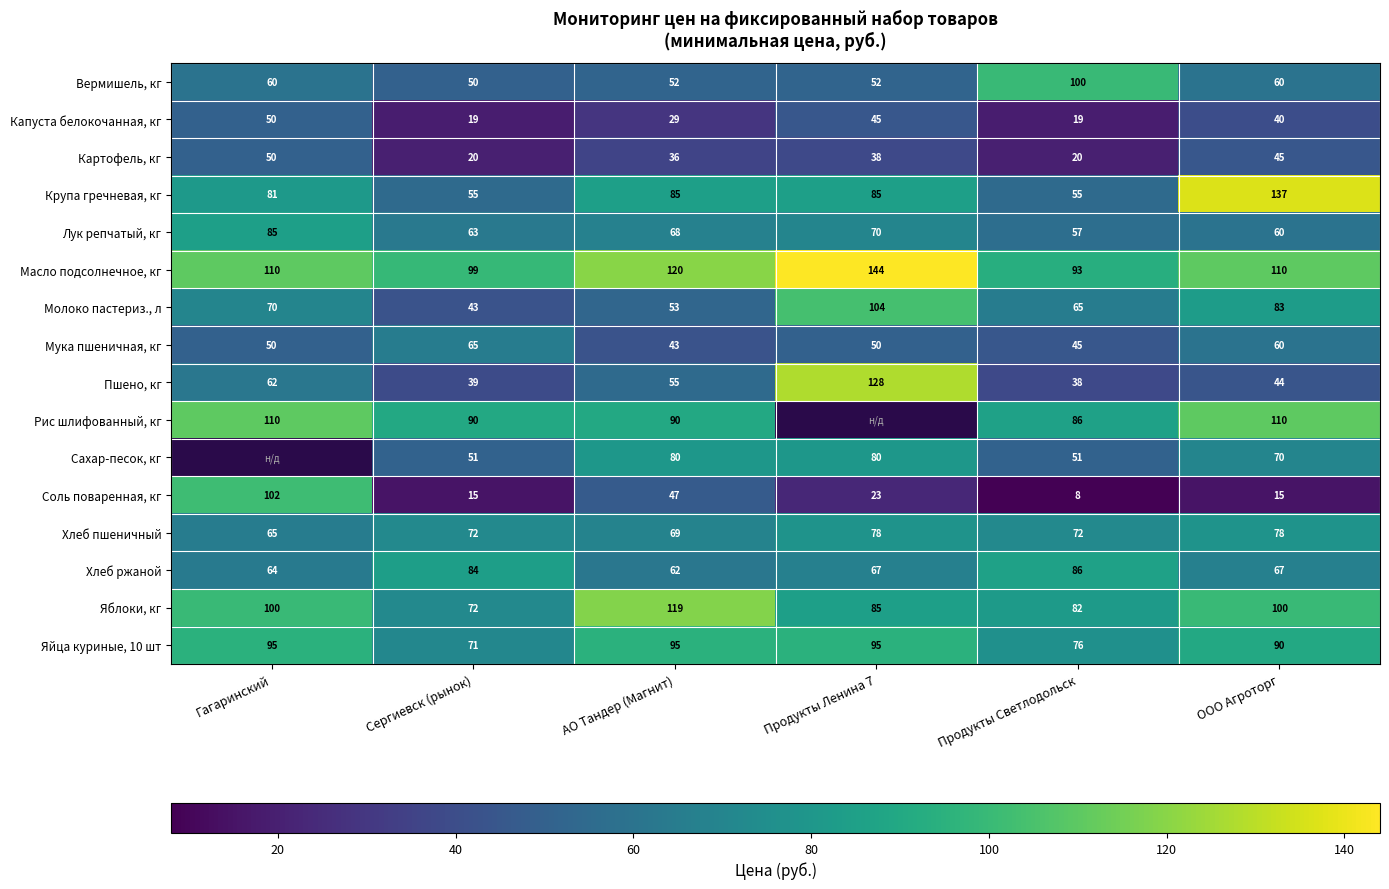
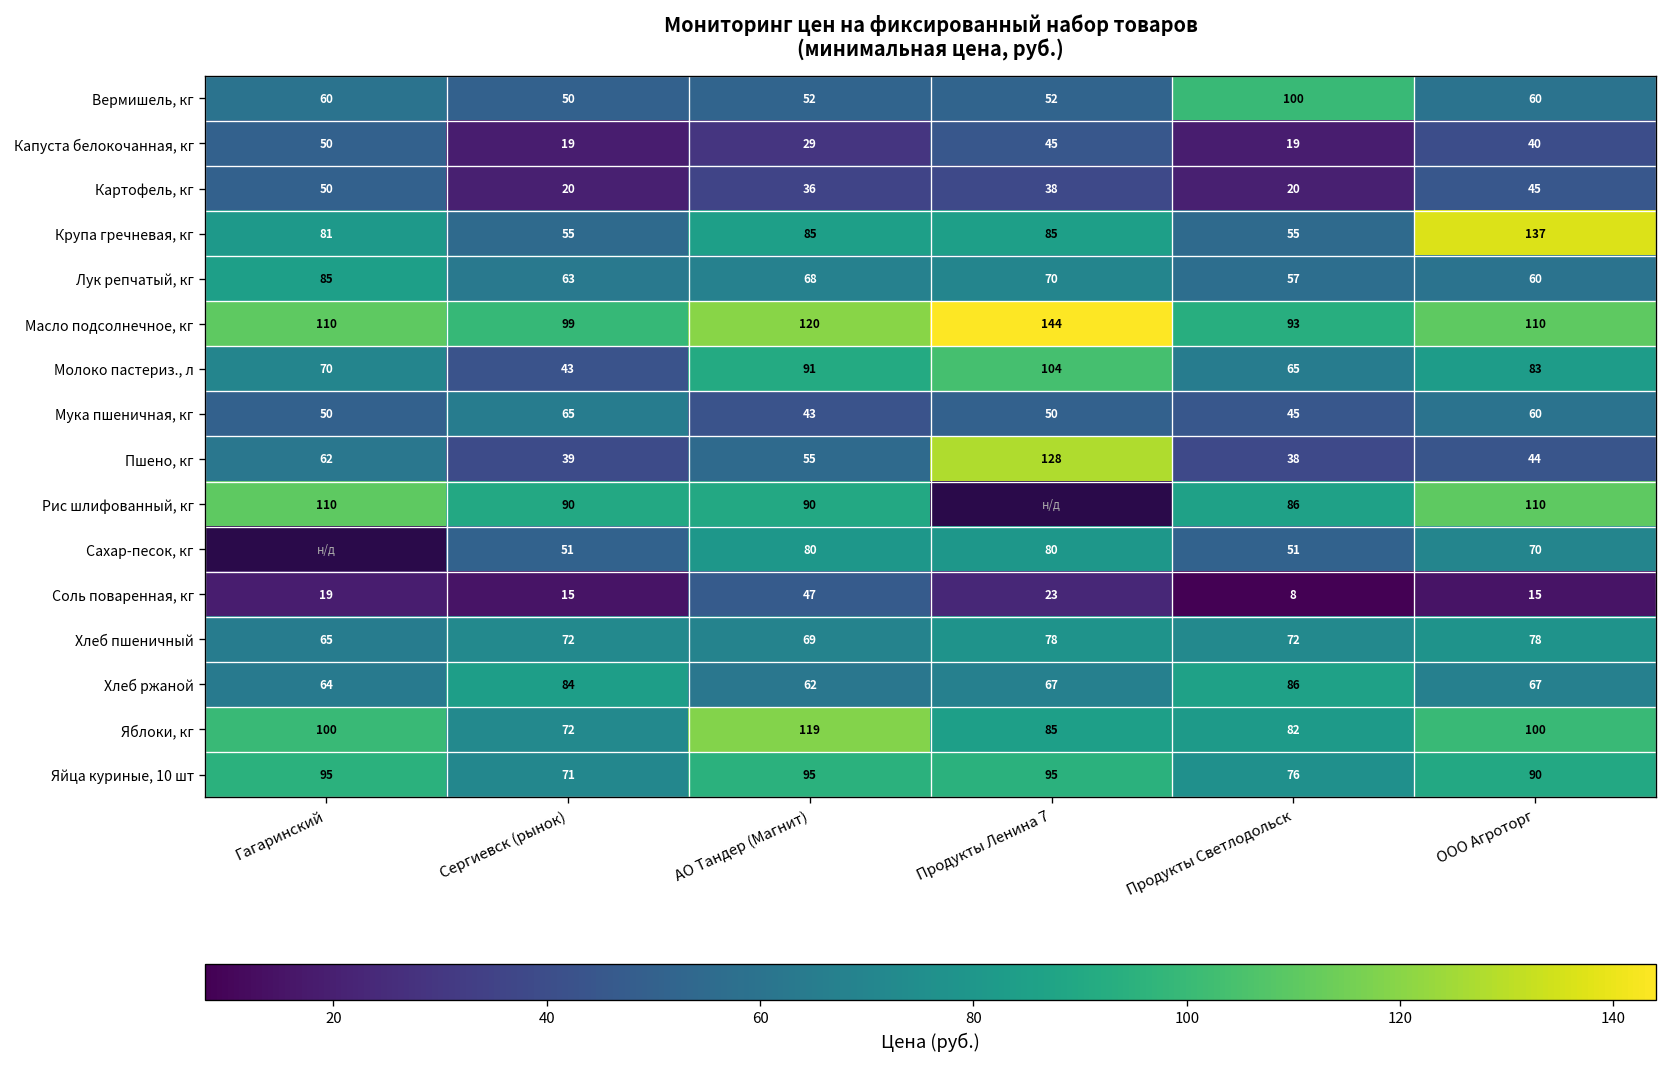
Молоко пастериз., л, АО Тандер (Магнит): 53 -> 91
Соль поваренная, кг, Гагаринский: 102 -> 19
